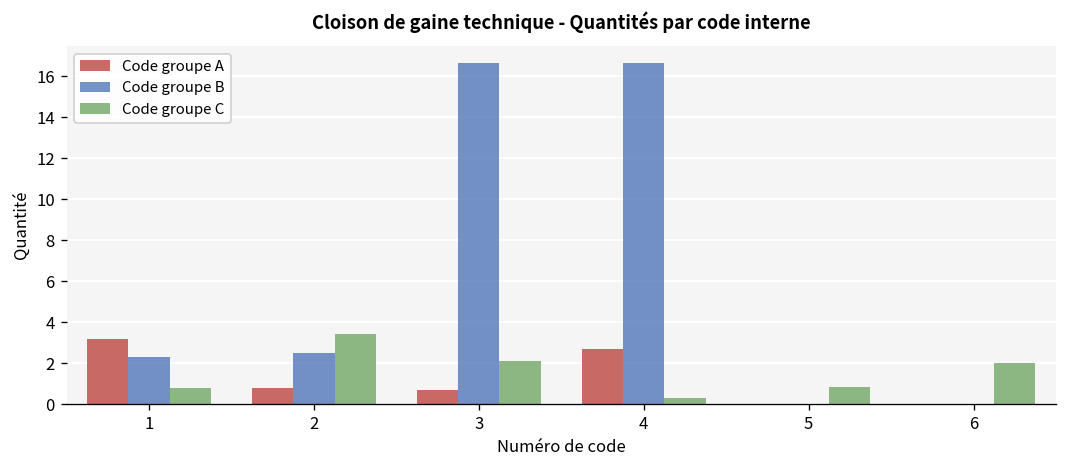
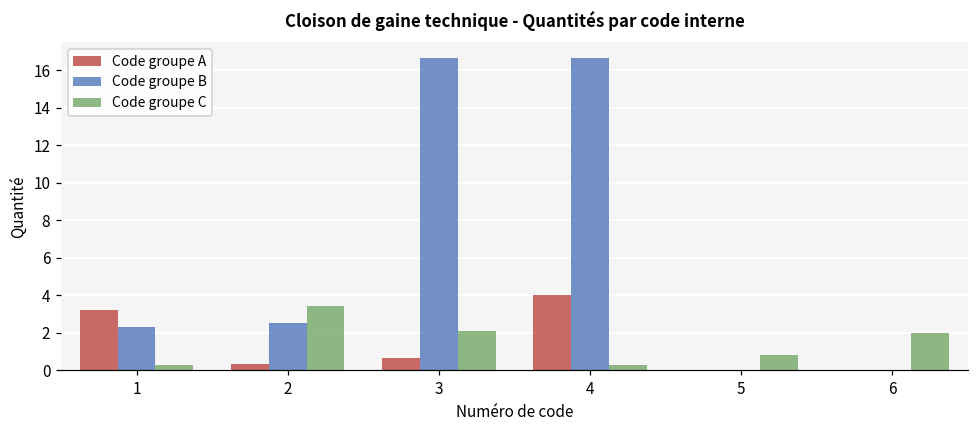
Code groupe C, 1: 0.8 -> 0.3
Code groupe A, 2: 0.8 -> 0.3
Code groupe A, 4: 2.7 -> 4.0
